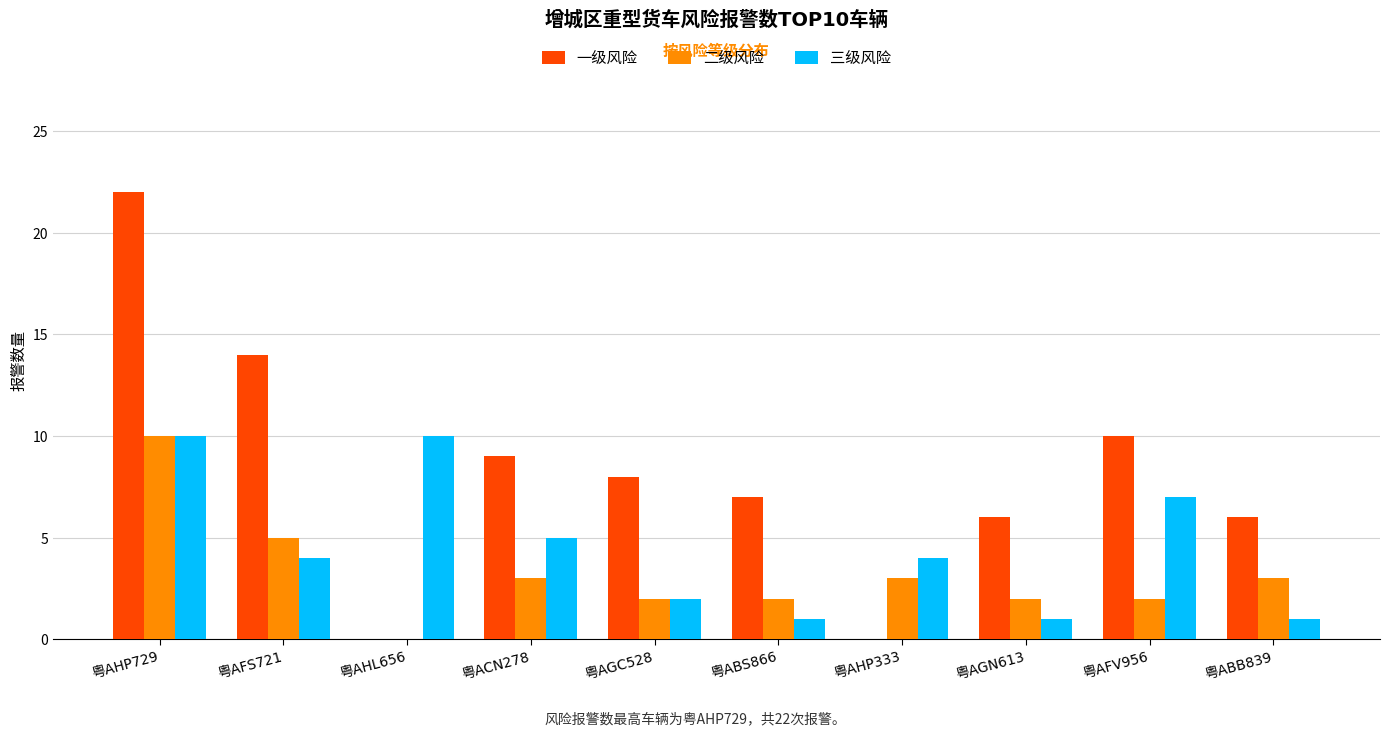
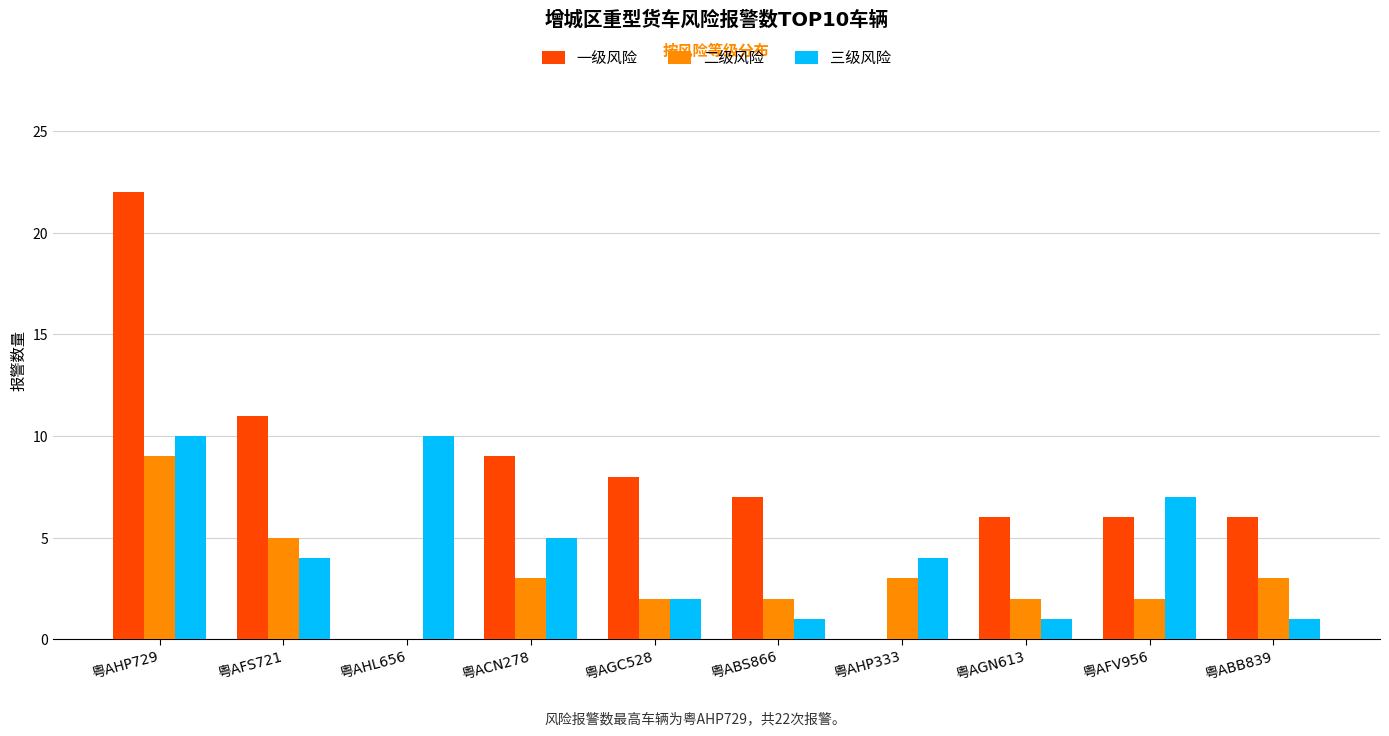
二级风险, 粤AHP729: 10 -> 9
一级风险, 粤AFS721: 14 -> 11
一级风险, 粤AFV956: 10 -> 6
